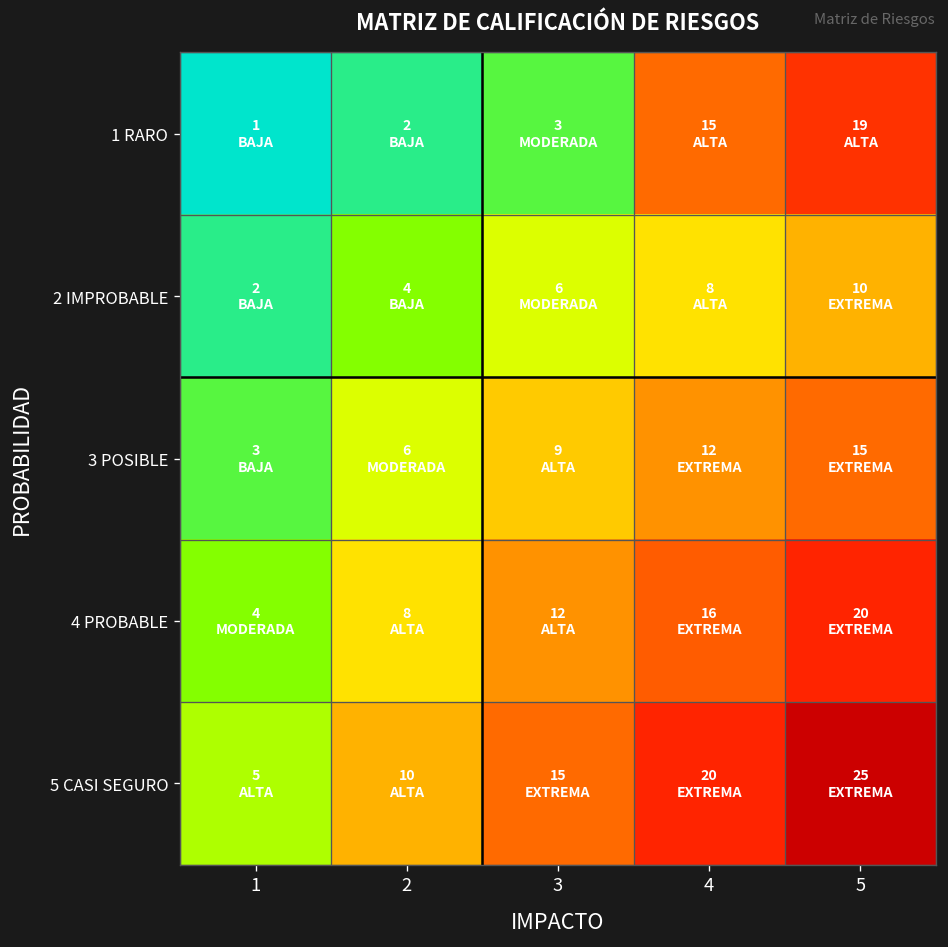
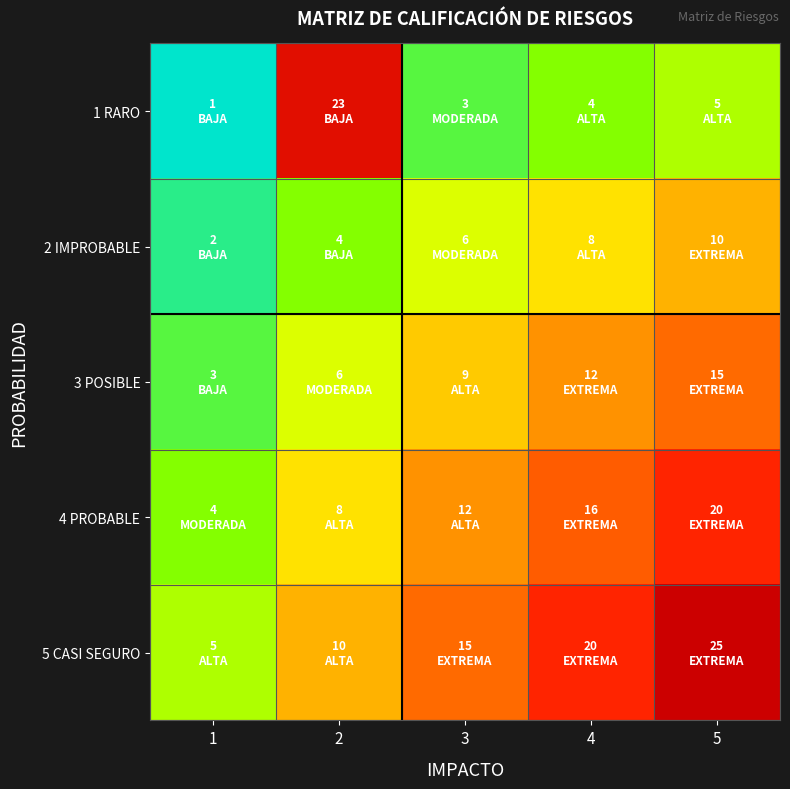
1 RARO, 2: 2 -> 23
1 RARO, 4: 15 -> 4
1 RARO, 5: 19 -> 5
